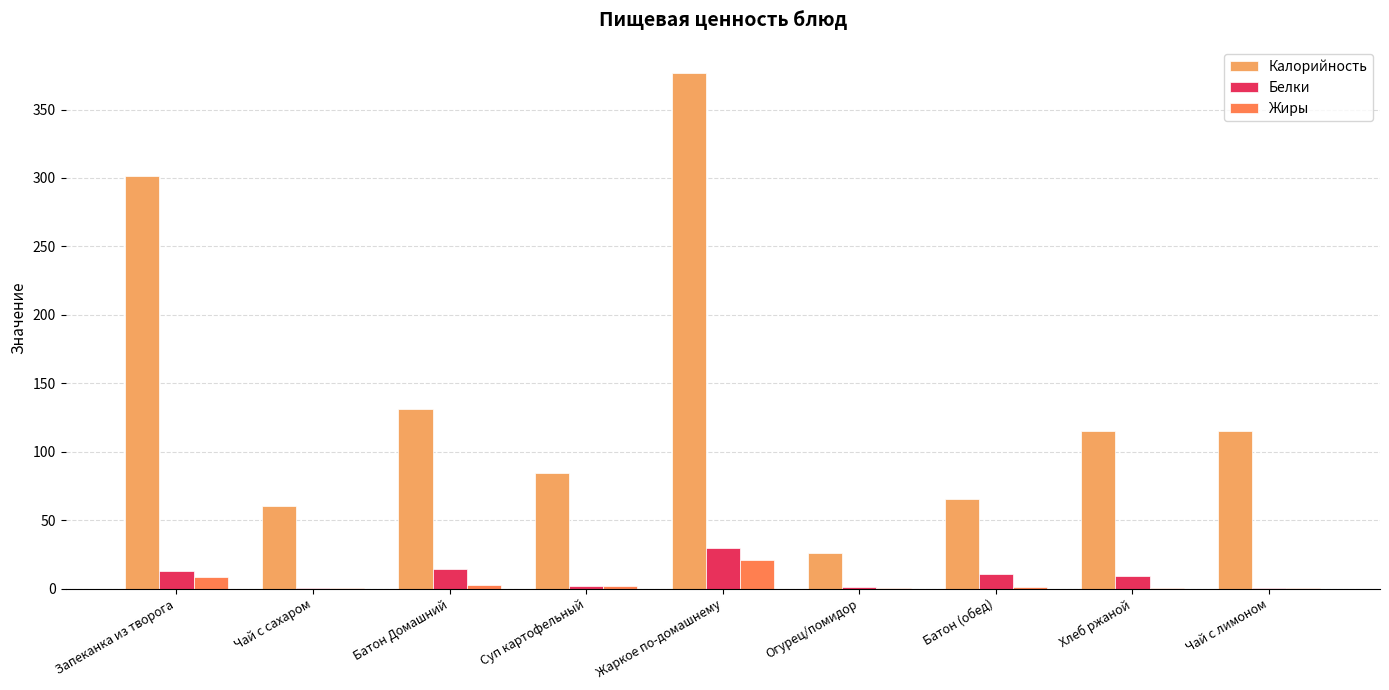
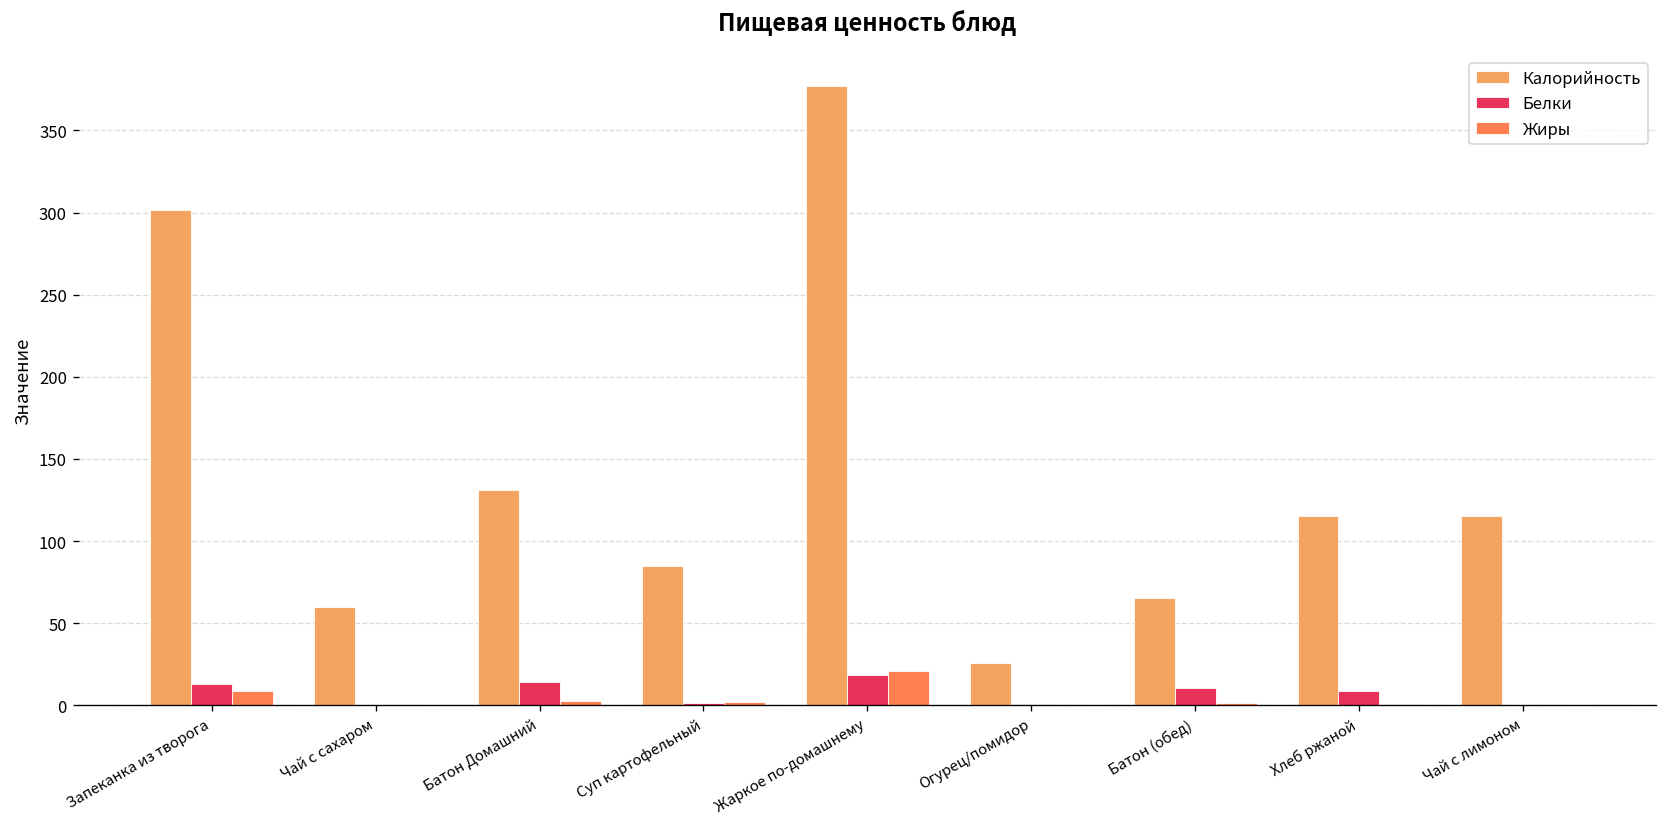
Белки, Жаркое по-домашнему: 30 -> 19
